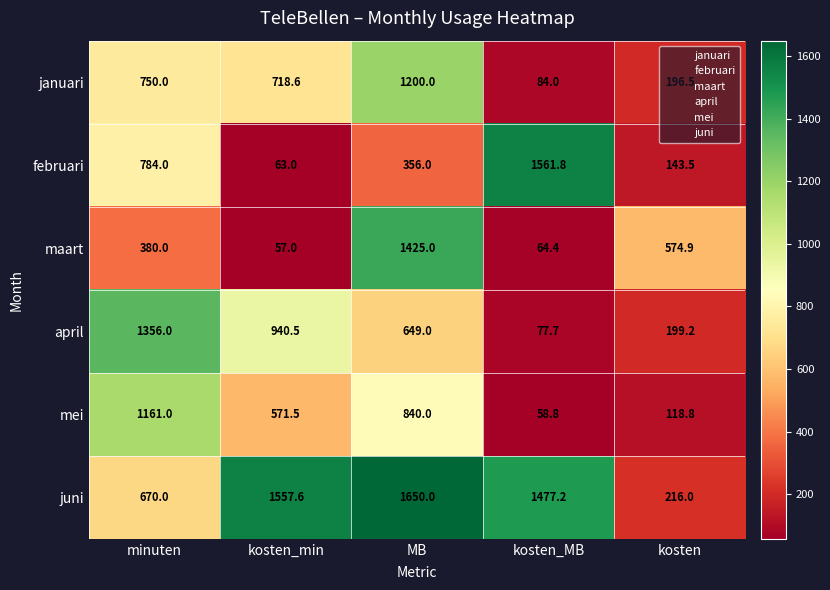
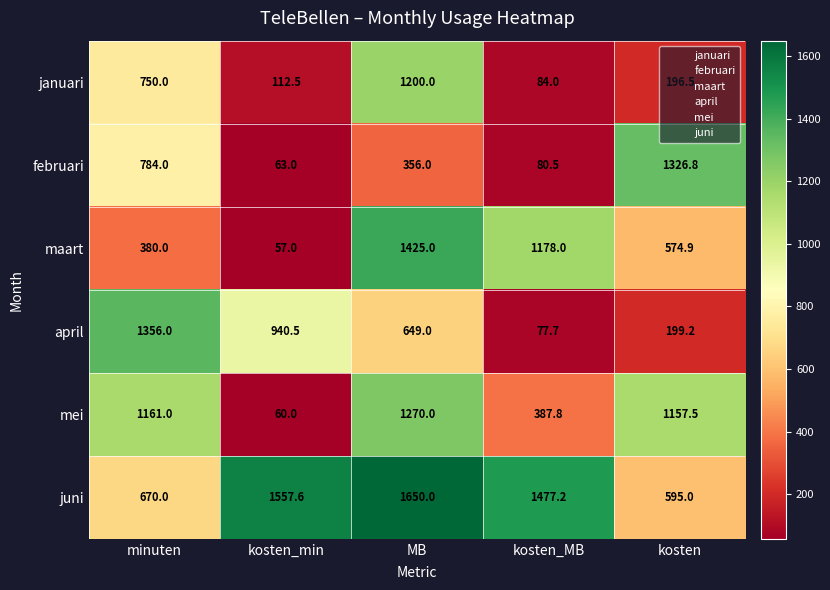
januari, kosten_min: 718.6 -> 112.5
februari, kosten_MB: 1561.8 -> 80.5
februari, kosten: 143.5 -> 1326.8
maart, kosten_MB: 64.4 -> 1178.0
mei, kosten_min: 571.5 -> 60.0
mei, MB: 840.0 -> 1270.0
mei, kosten_MB: 58.8 -> 387.8
mei, kosten: 118.8 -> 1157.5
juni, kosten: 216.0 -> 595.0
